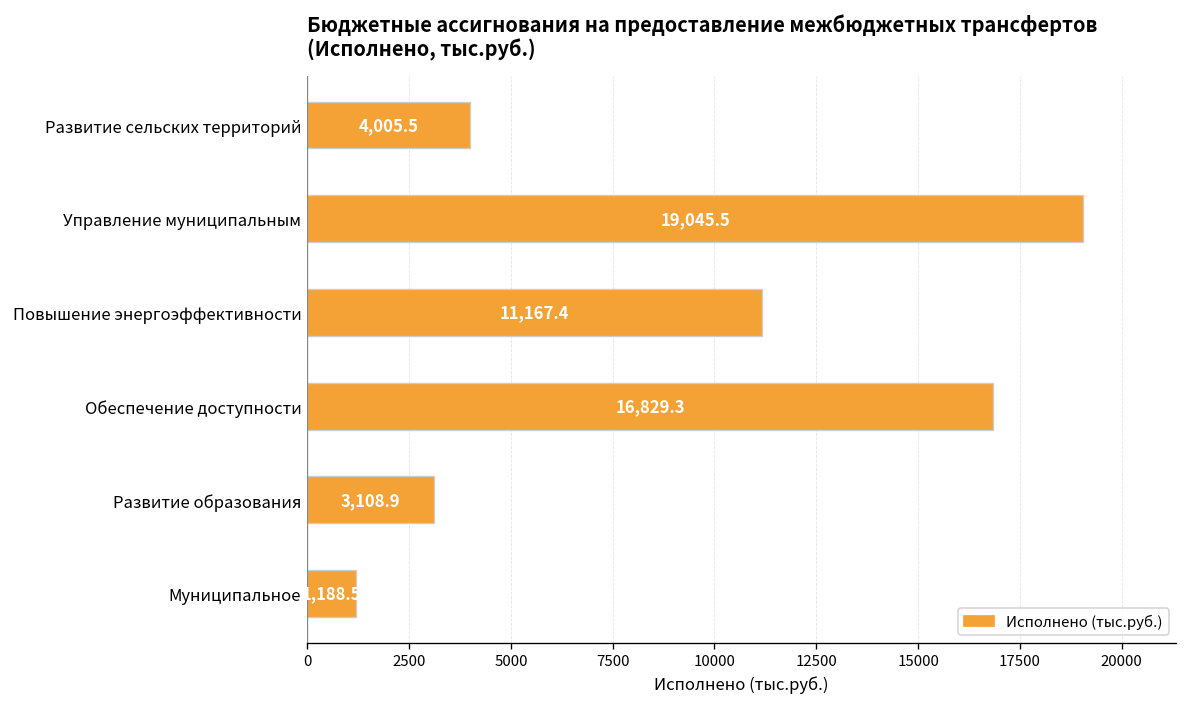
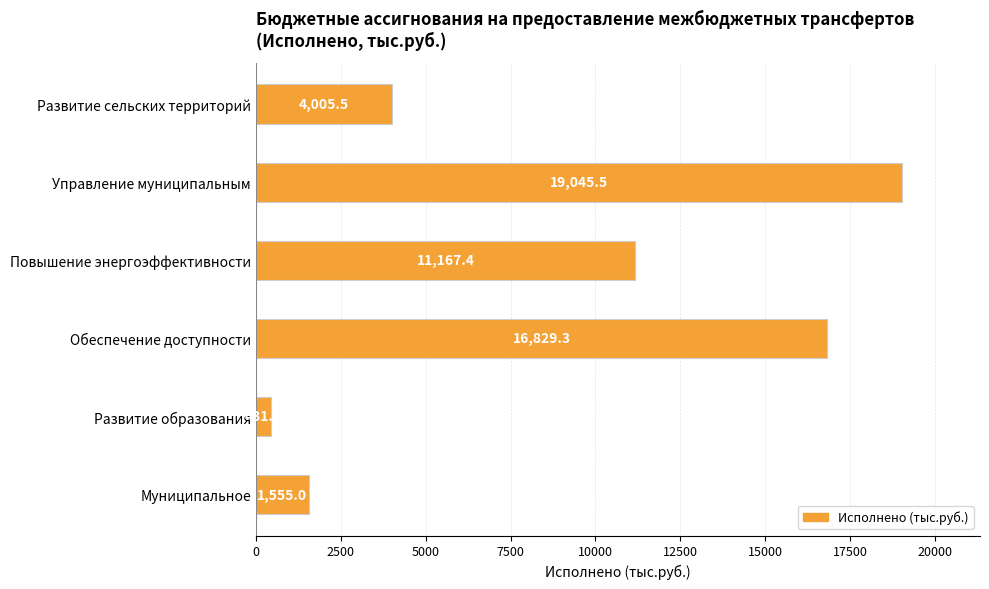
Развитие образования: 3100 -> 400
Муниципальное: 1,188.5 -> 1,555.0
